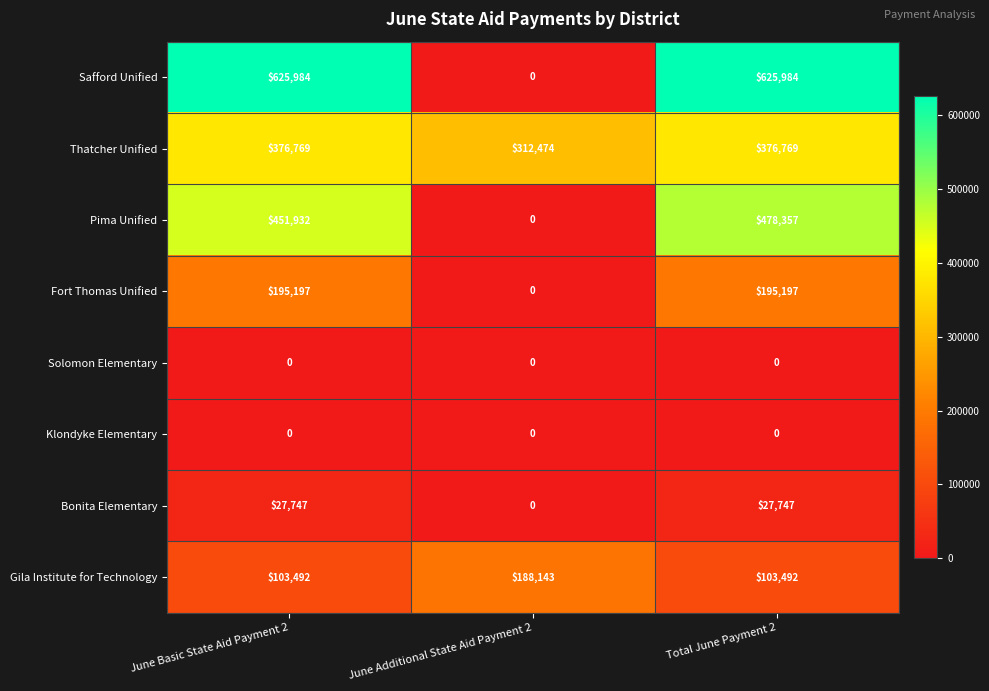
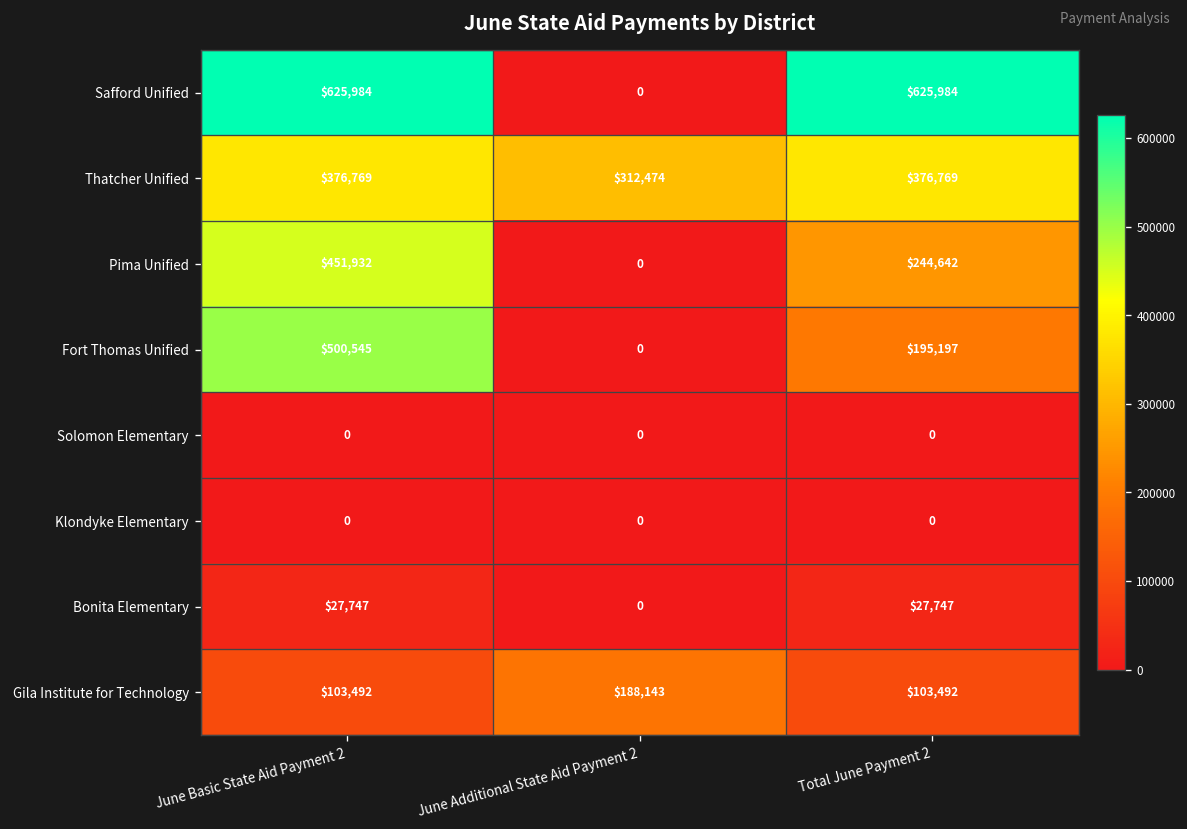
Pima Unified, Total June Payment 2: $478,357 -> $244,642
Fort Thomas Unified, June Basic State Aid Payment 2: $195,197 -> $500,545
